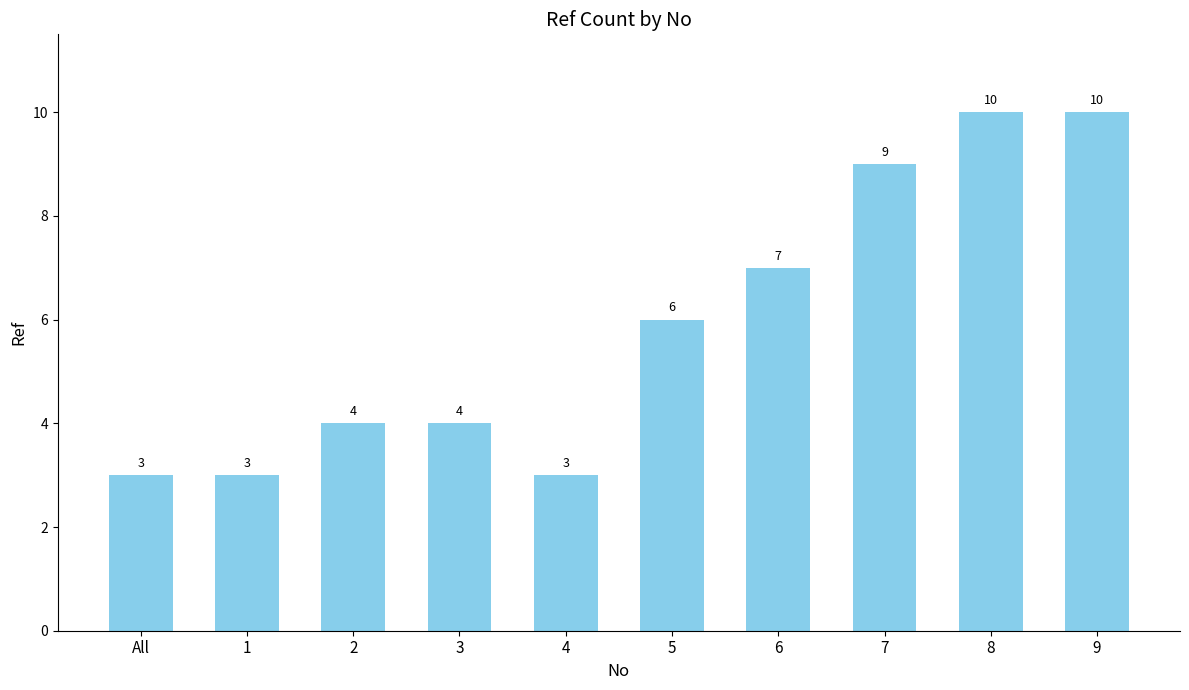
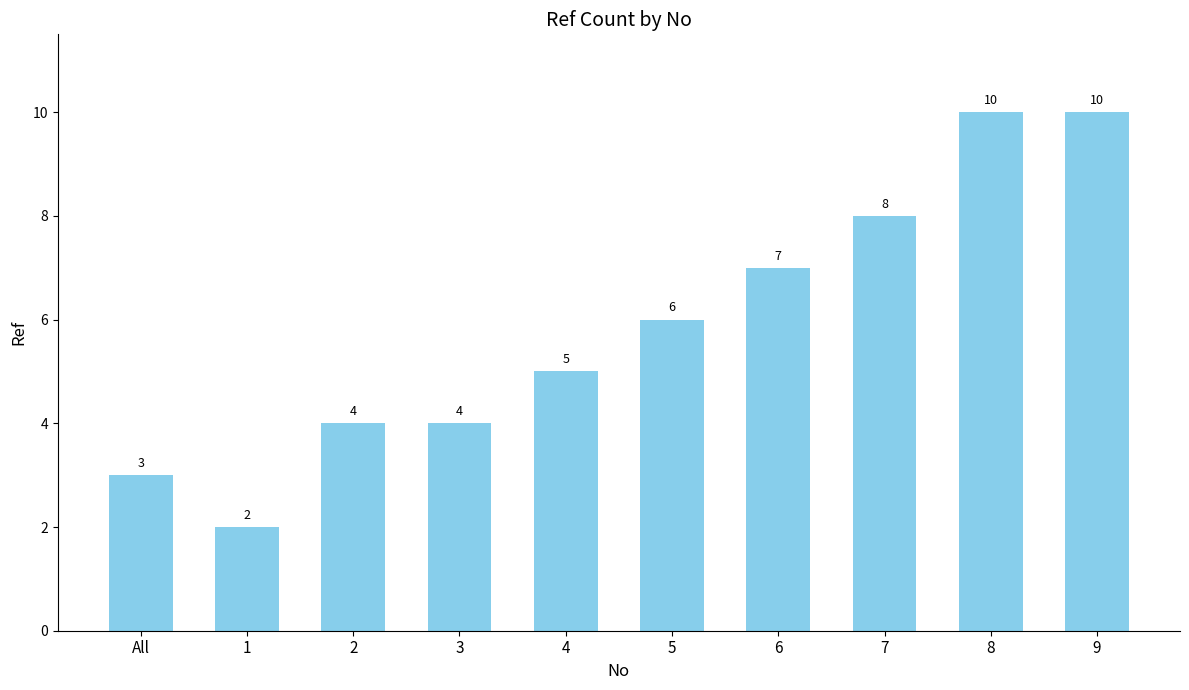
1: 3 -> 2
4: 3 -> 5
7: 9 -> 8
